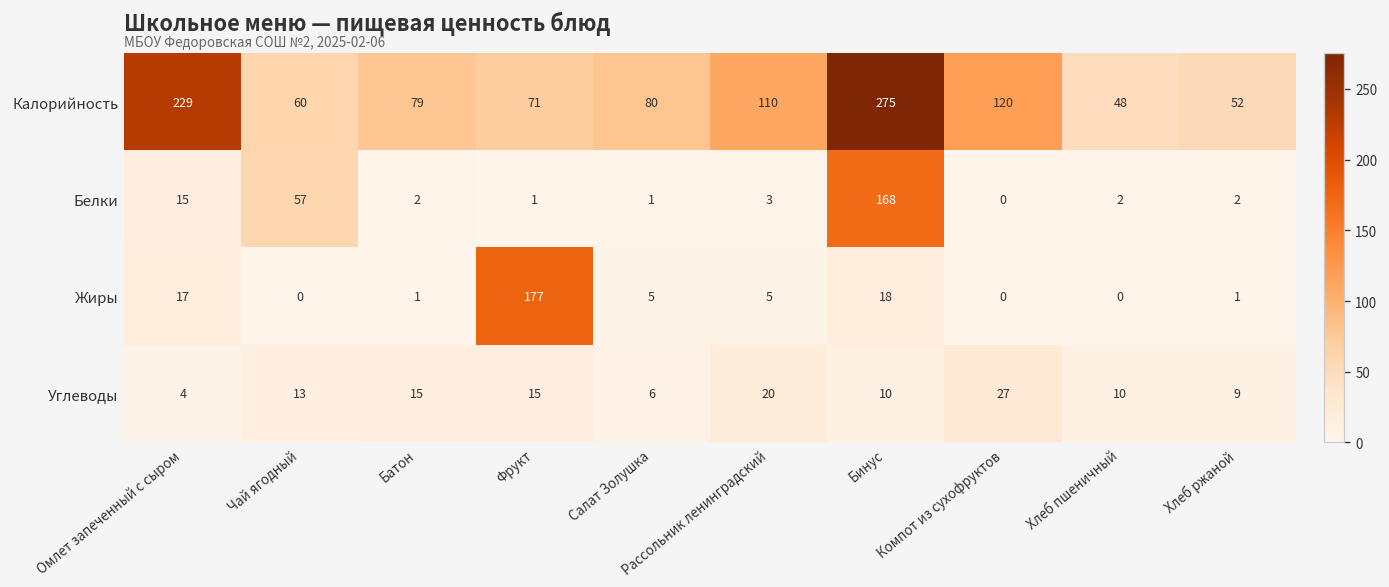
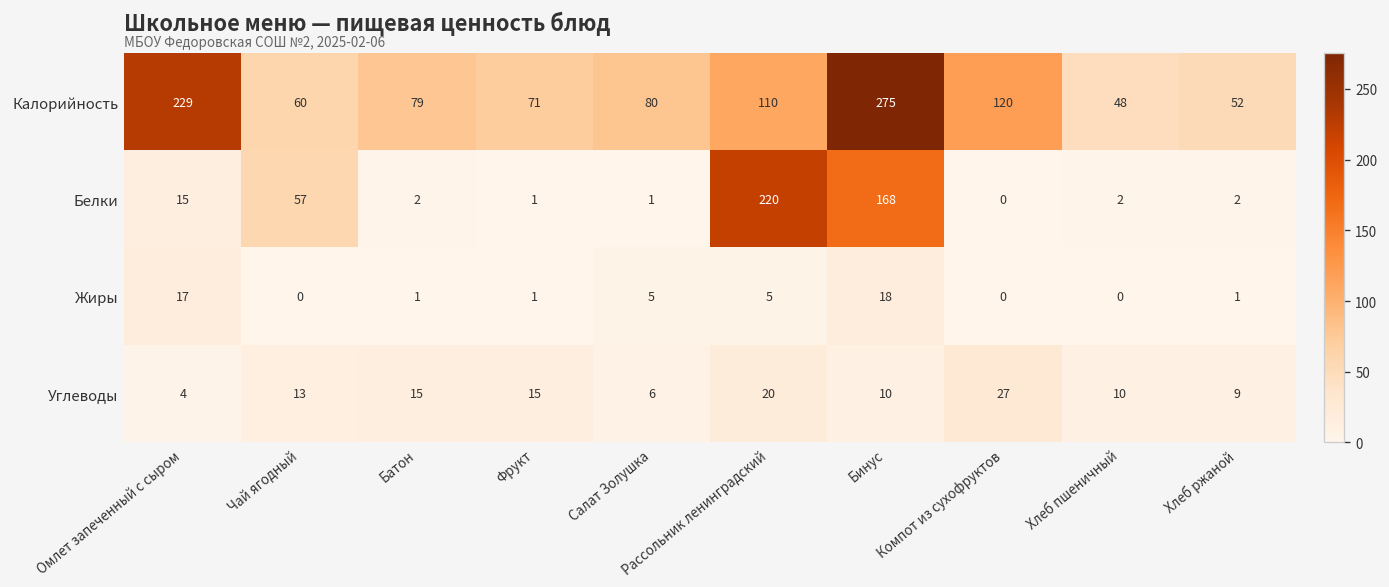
Белки, Рассольник ленинградский: 3 -> 220
Жиры, Фрукт: 177 -> 1
